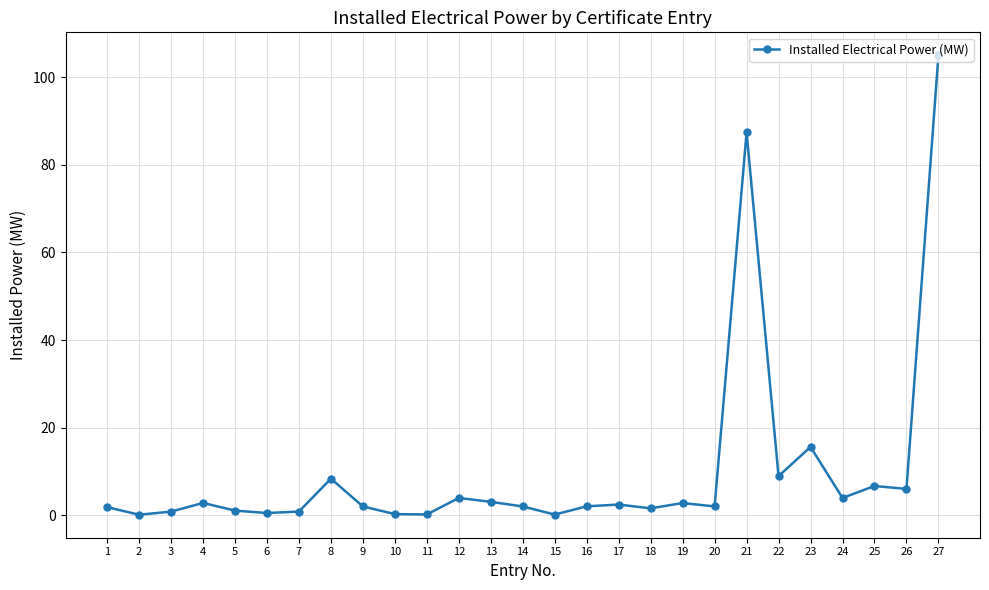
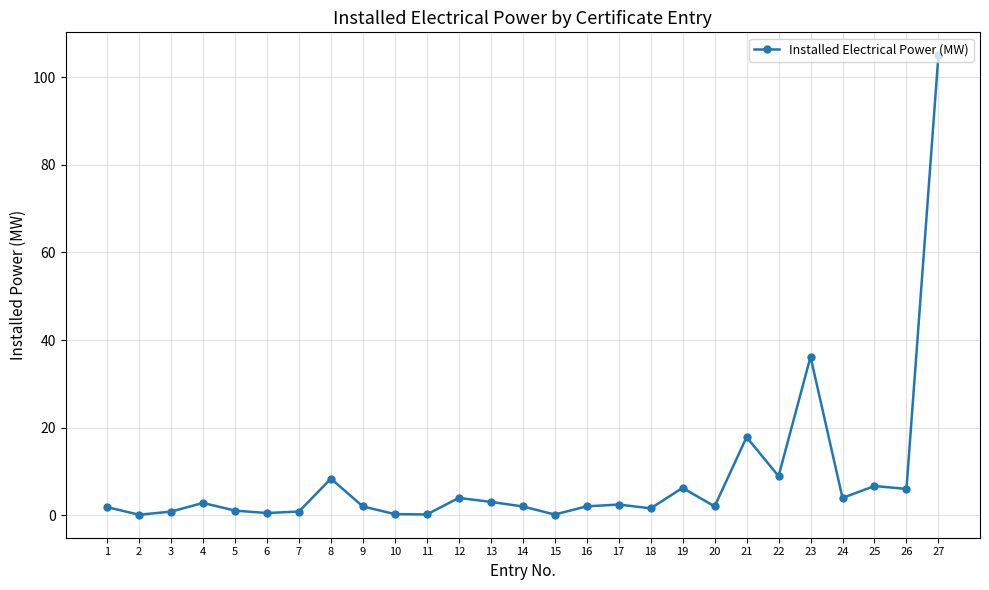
19: 3 -> 6
21: 87 -> 18
23: 16 -> 36
